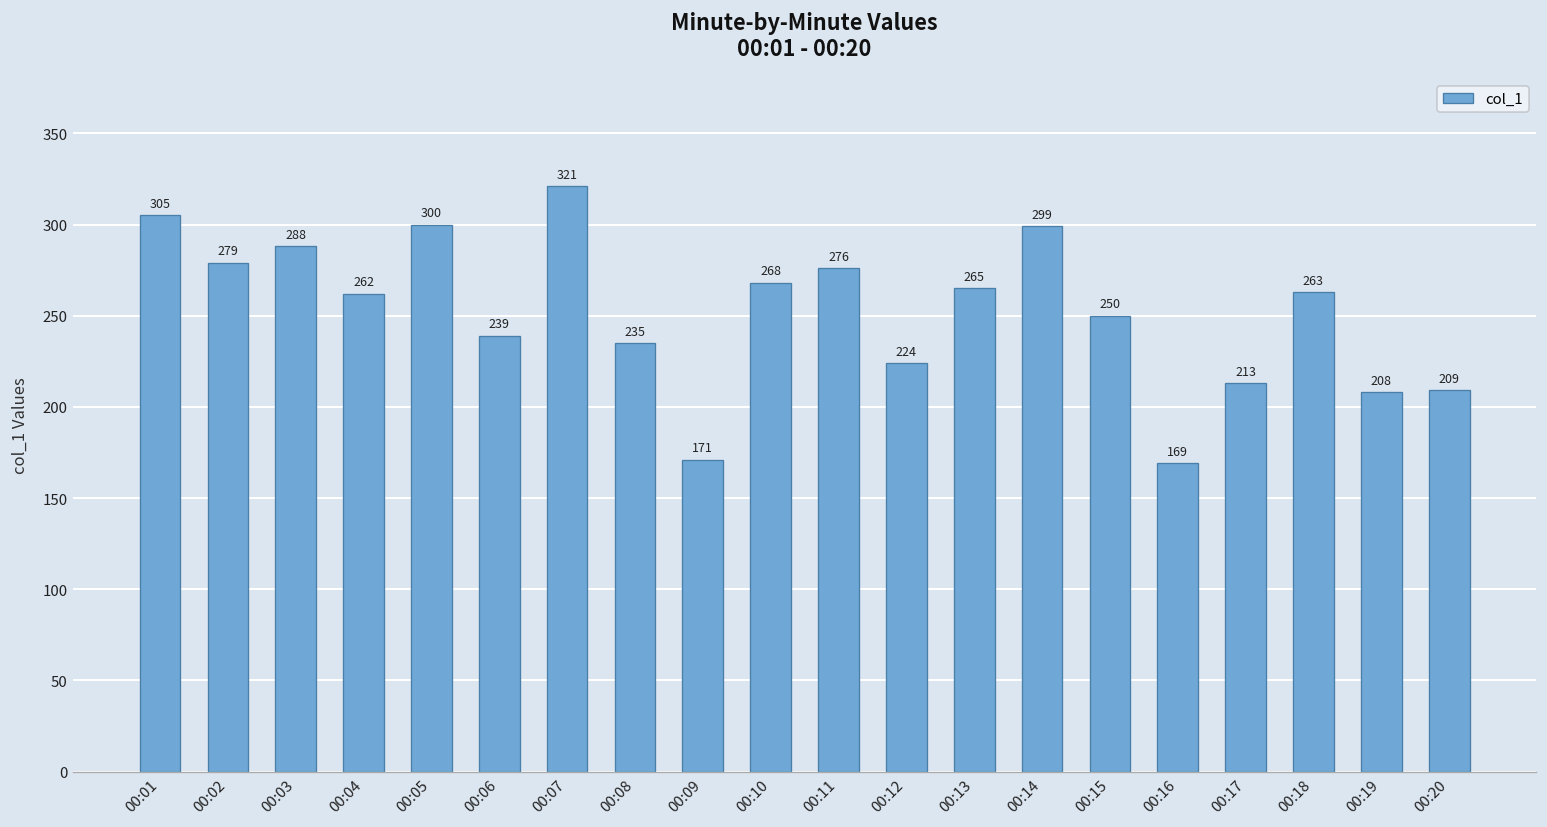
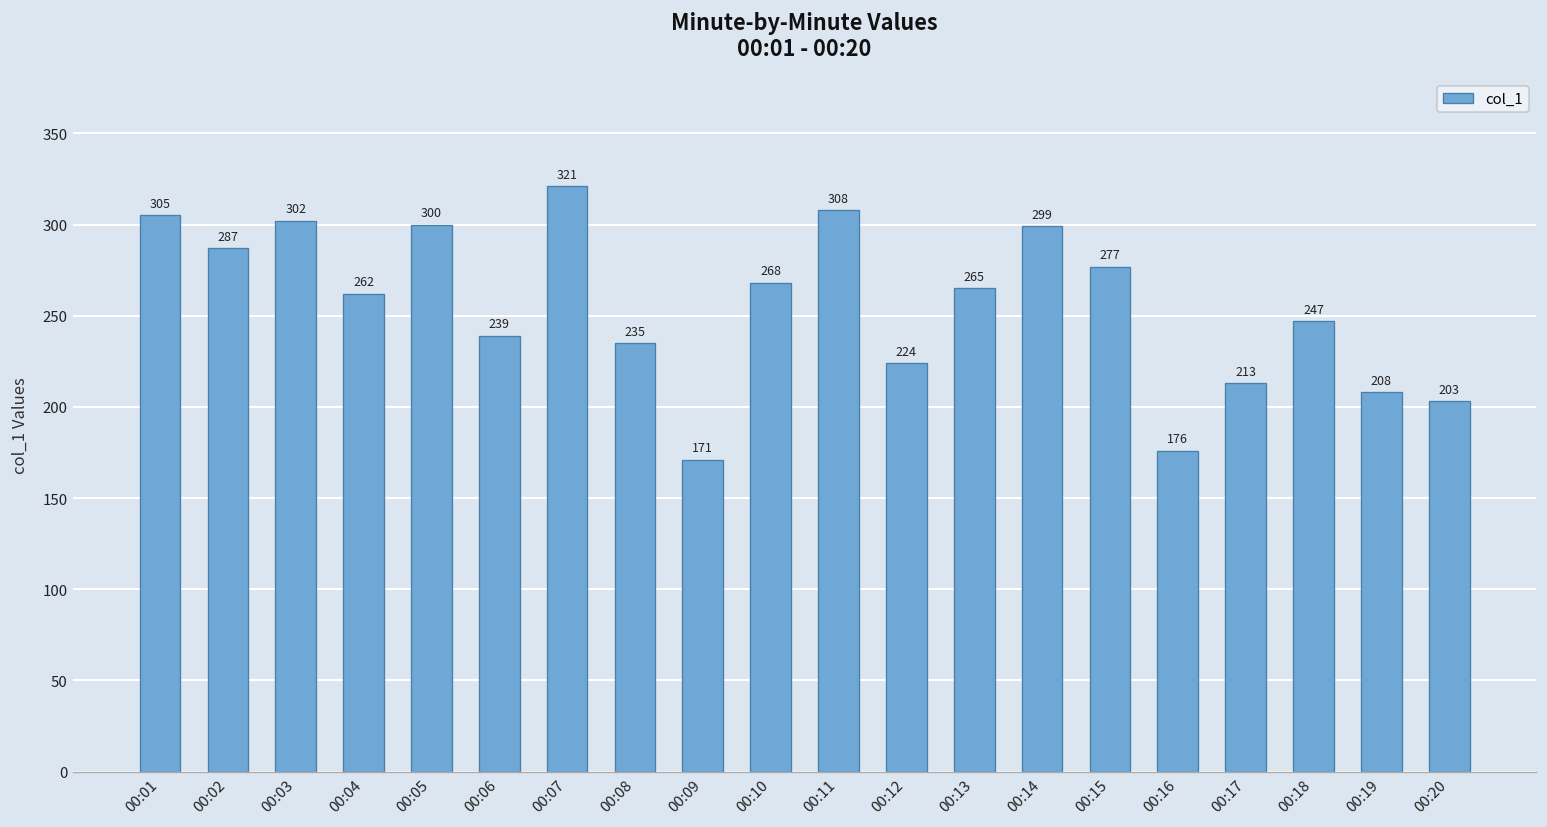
00:02: 279 -> 287
00:03: 288 -> 302
00:11: 276 -> 308
00:15: 250 -> 277
00:16: 169 -> 176
00:18: 263 -> 247
00:20: 209 -> 203
